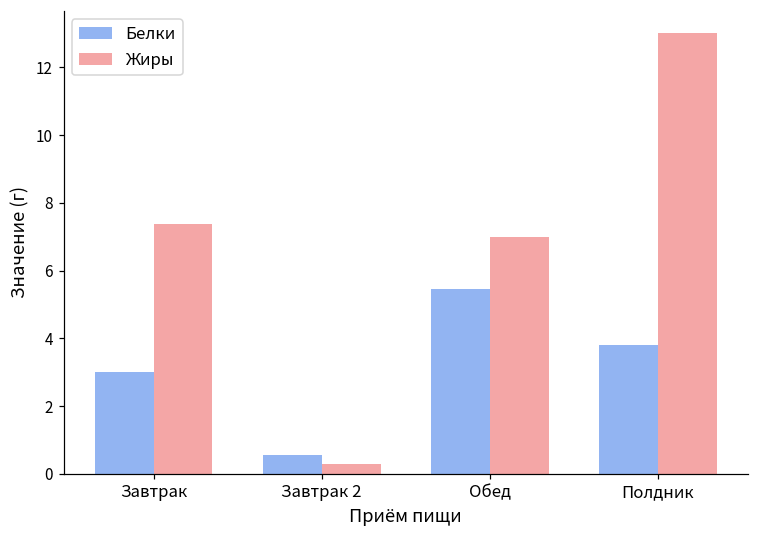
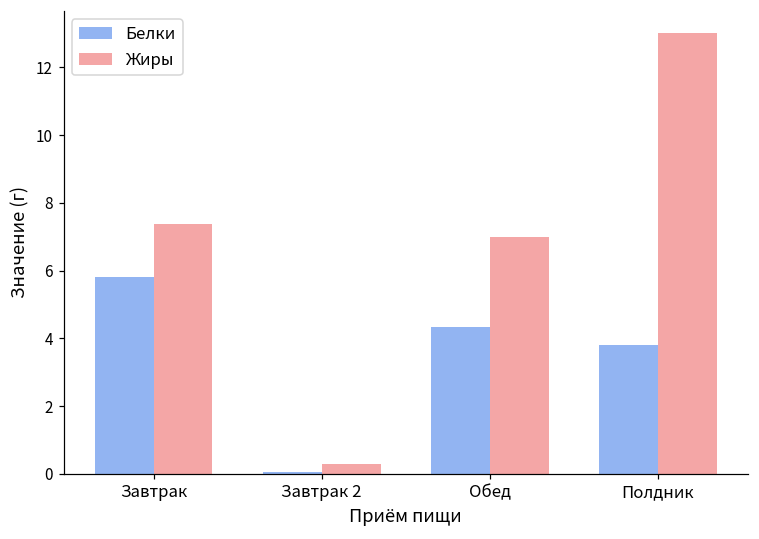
Белки, Завтрак: 3.0 -> 5.8
Белки, Завтрак 2: 0.6 -> 0.0
Белки, Обед: 5.5 -> 4.3
